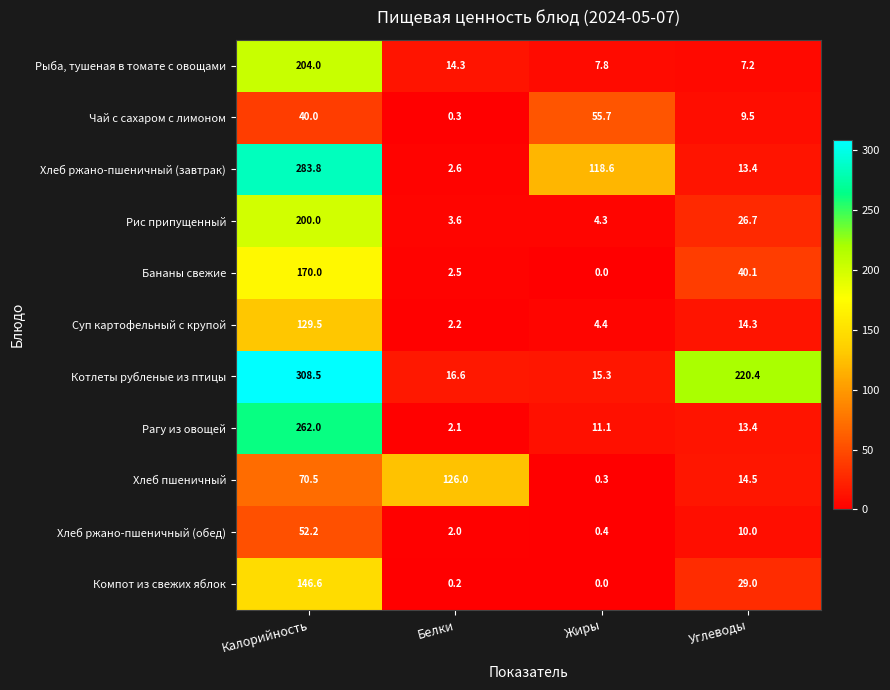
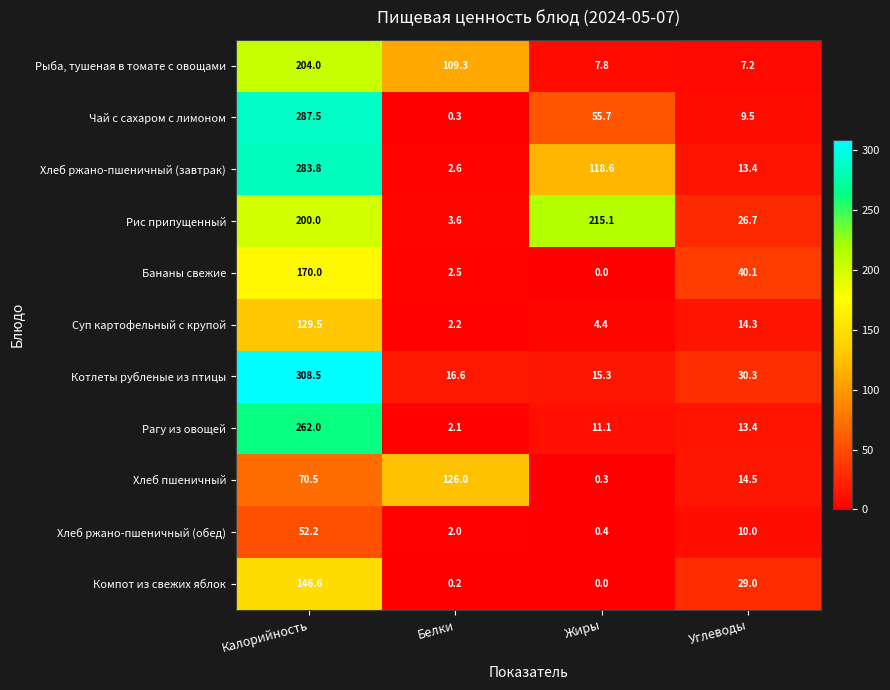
Рыба, тушеная в томате с овощами, Белки: 14.3 -> 109.3
Чай с сахаром с лимоном, Калорийность: 40.0 -> 287.5
Рис припущенный, Жиры: 4.3 -> 215.1
Котлеты рубленые из птицы, Углеводы: 220.4 -> 30.3
